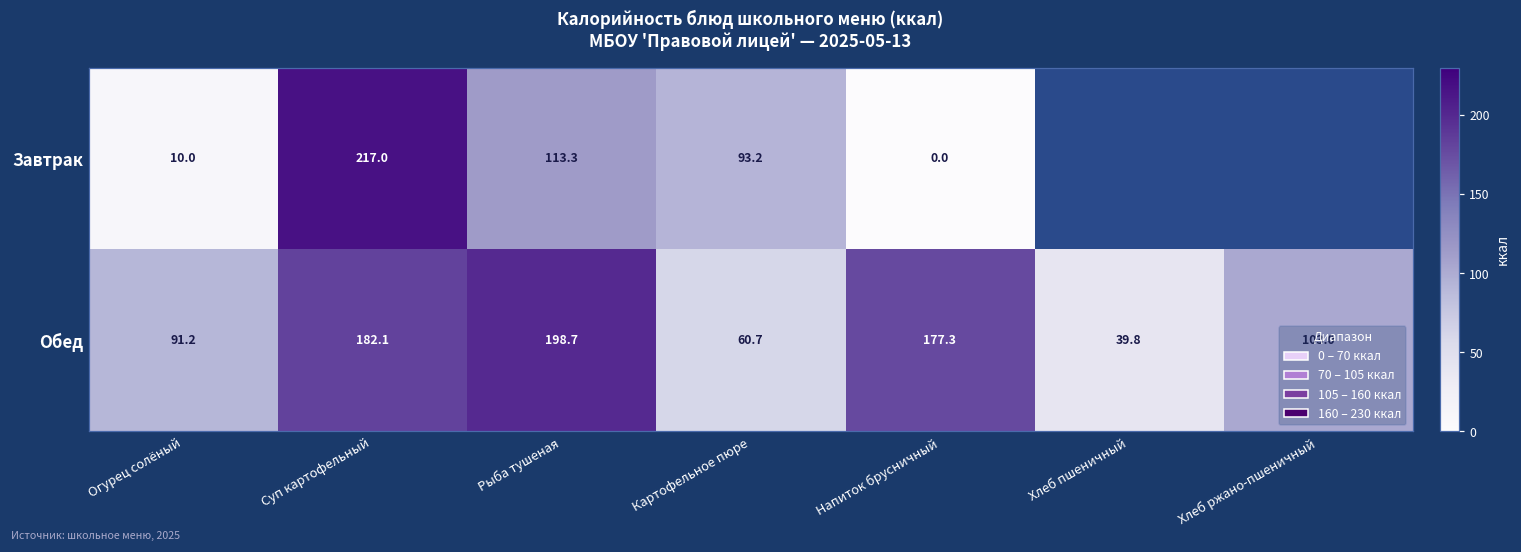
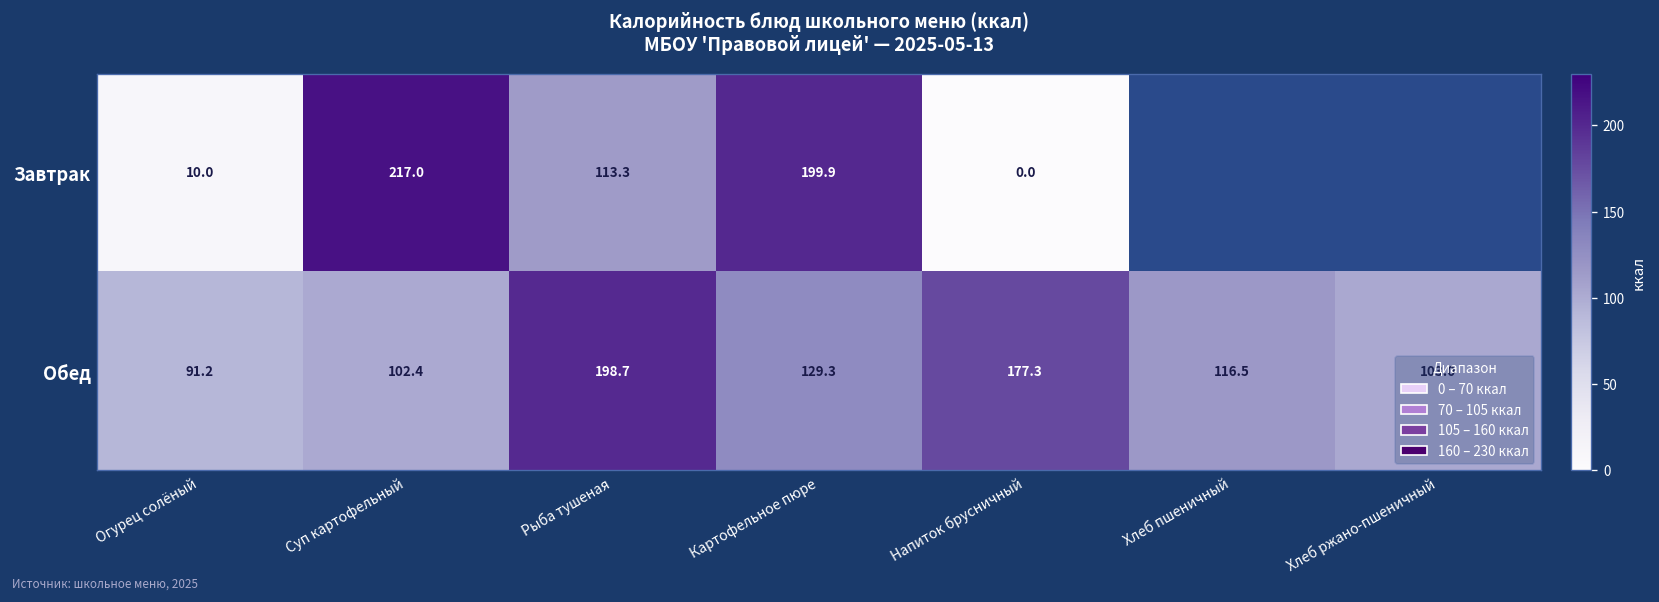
Завтрак, Картофельное пюре: 93.2 -> 199.9
Обед, Суп картофельный: 182.1 -> 102.4
Обед, Картофельное пюре: 60.7 -> 129.3
Обед, Хлеб пшеничный: 39.8 -> 116.5
